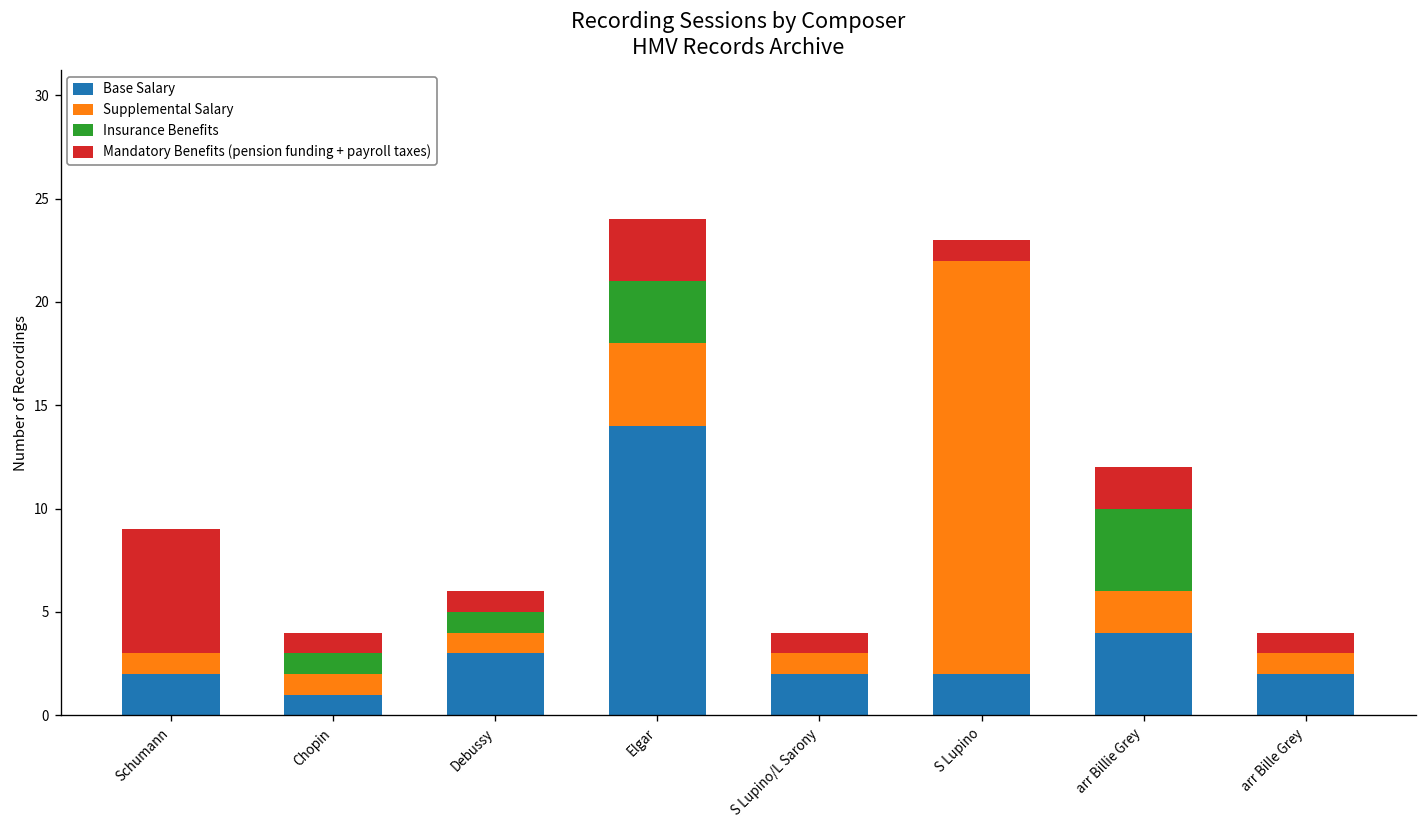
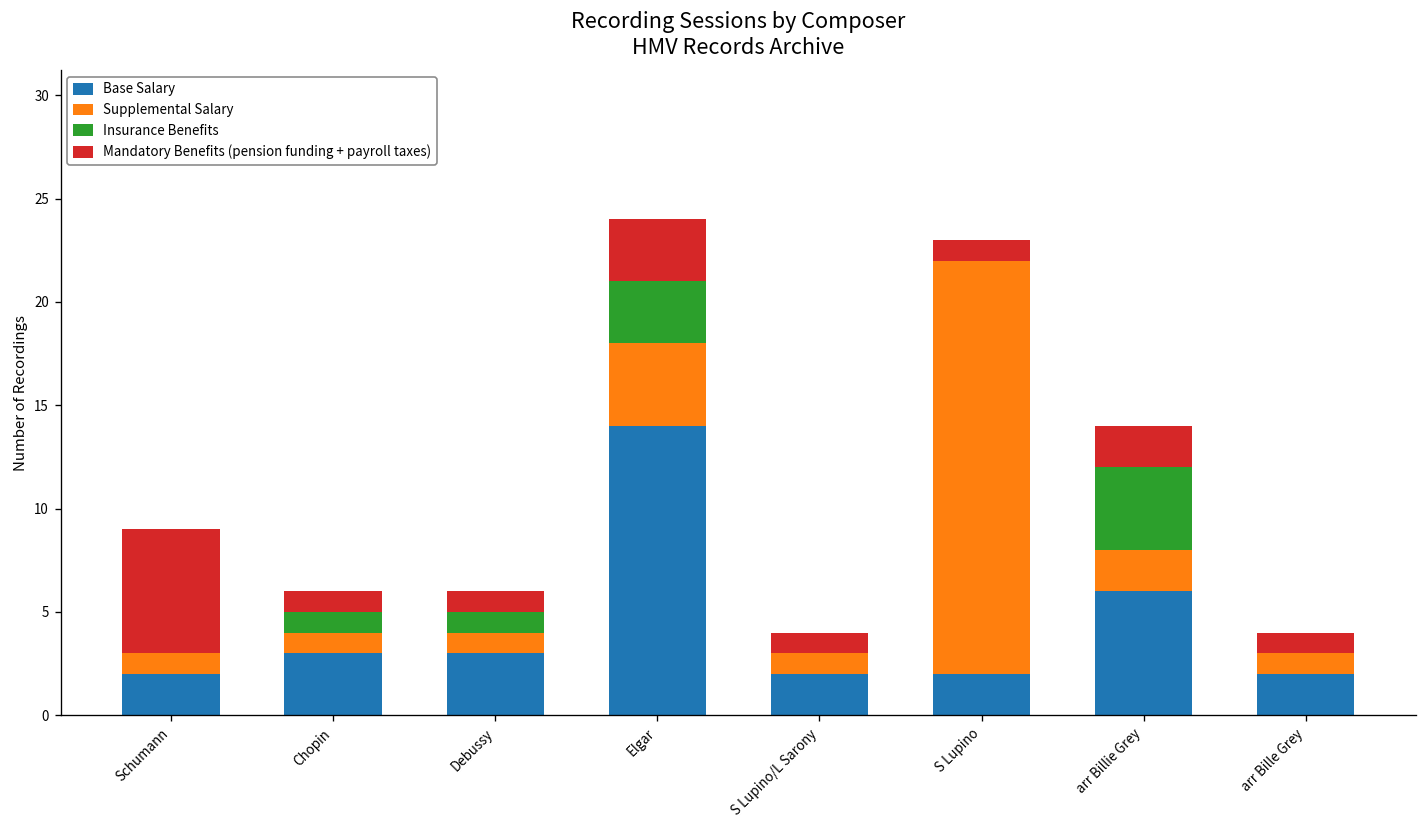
Base Salary, Chopin: 1 -> 3
Base Salary, arr Billie Grey: 4 -> 6
